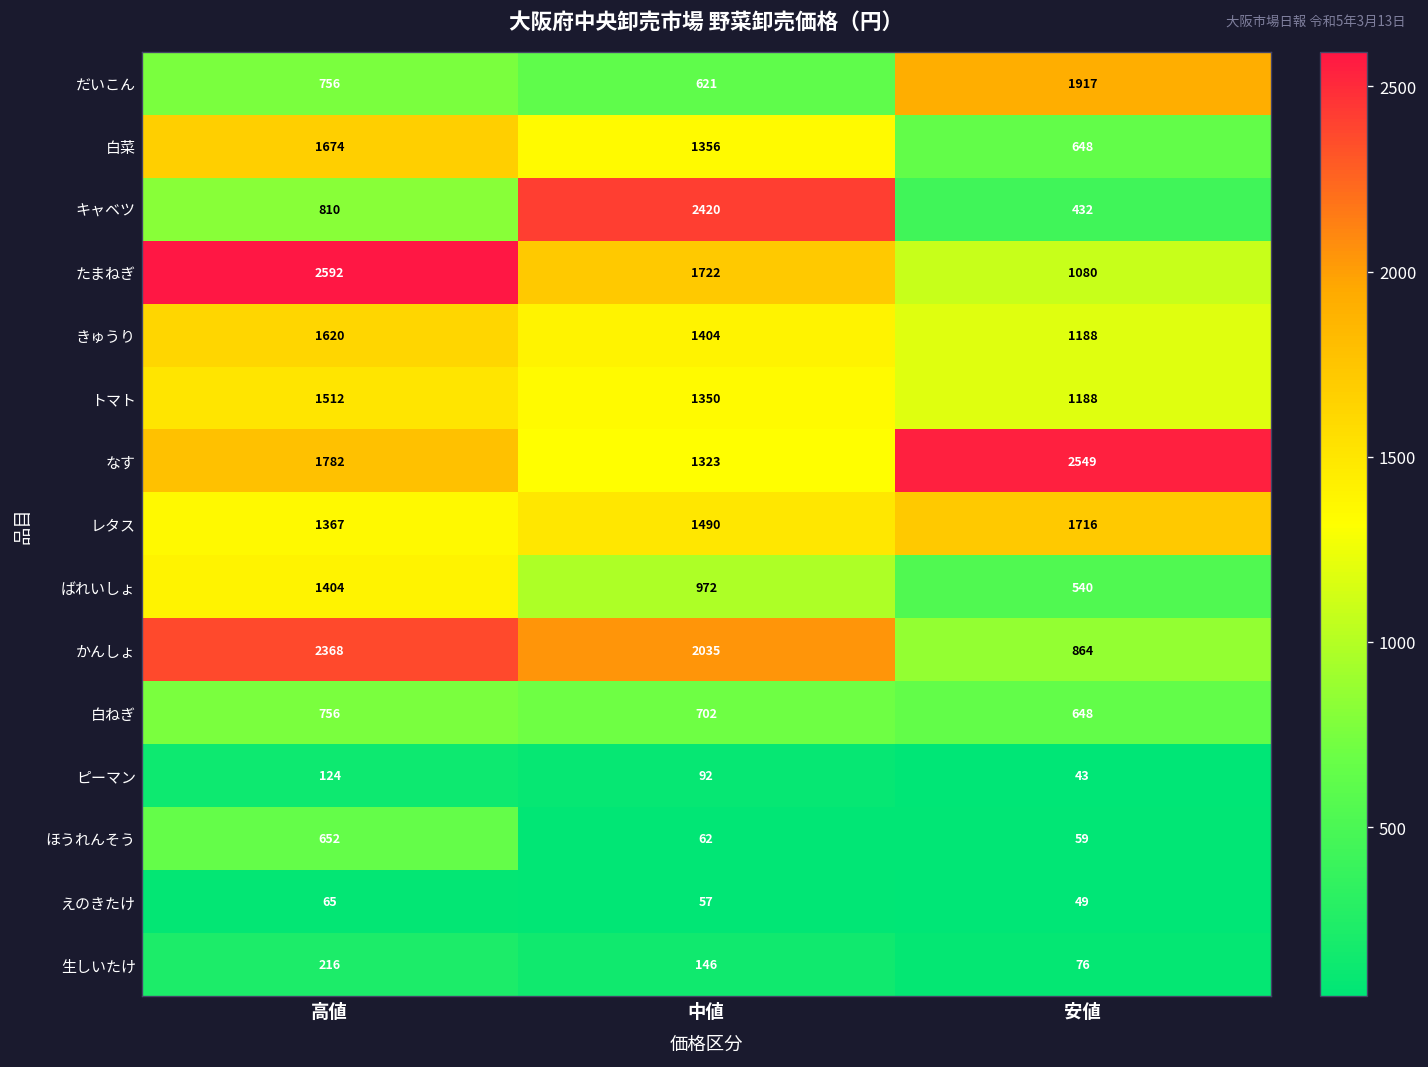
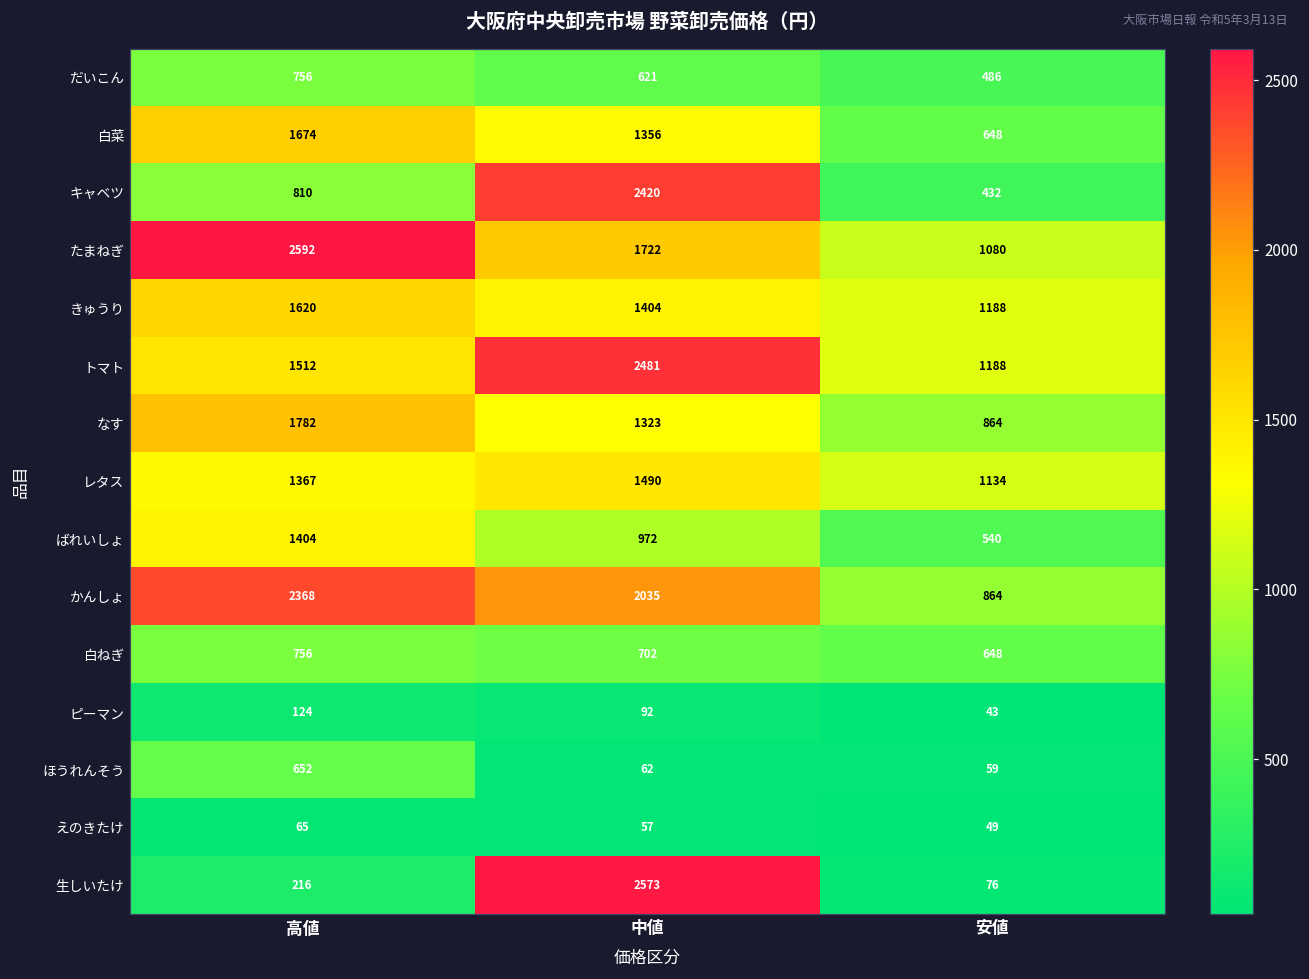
だいこん, 安値: 1917 -> 486
トマト, 中値: 1350 -> 2481
なす, 安値: 2549 -> 864
レタス, 安値: 1716 -> 1134
生しいたけ, 中値: 146 -> 2573
